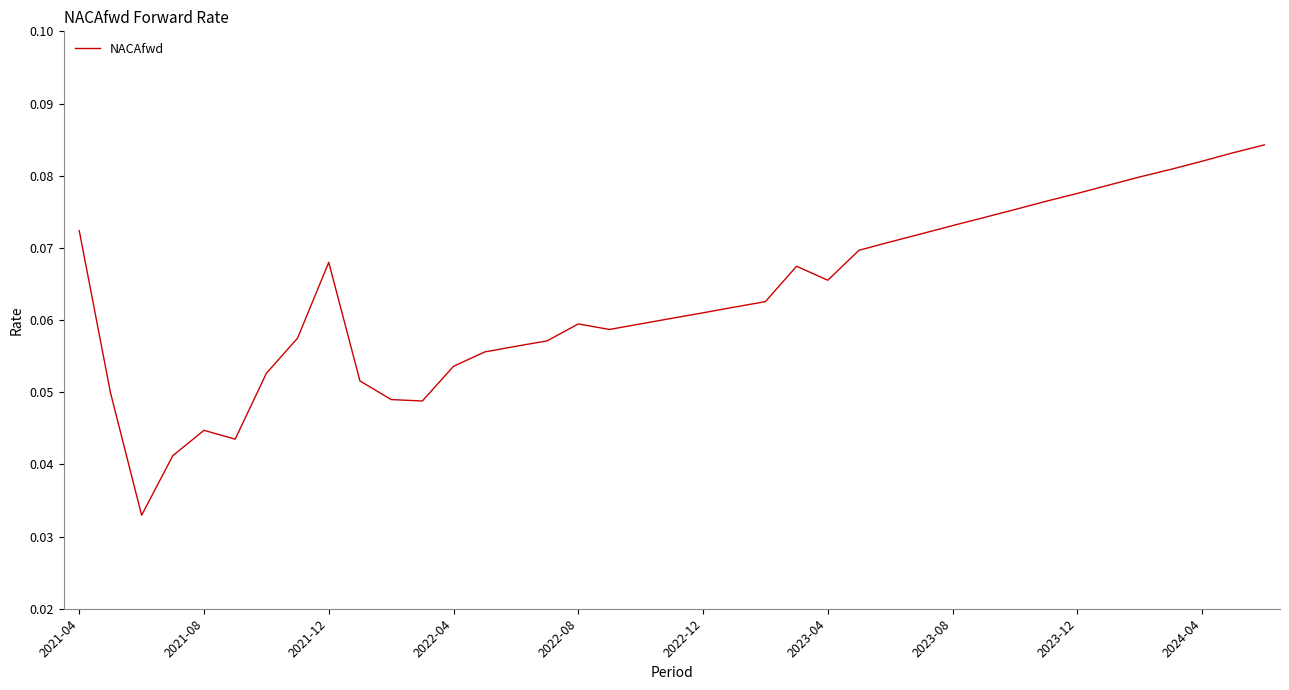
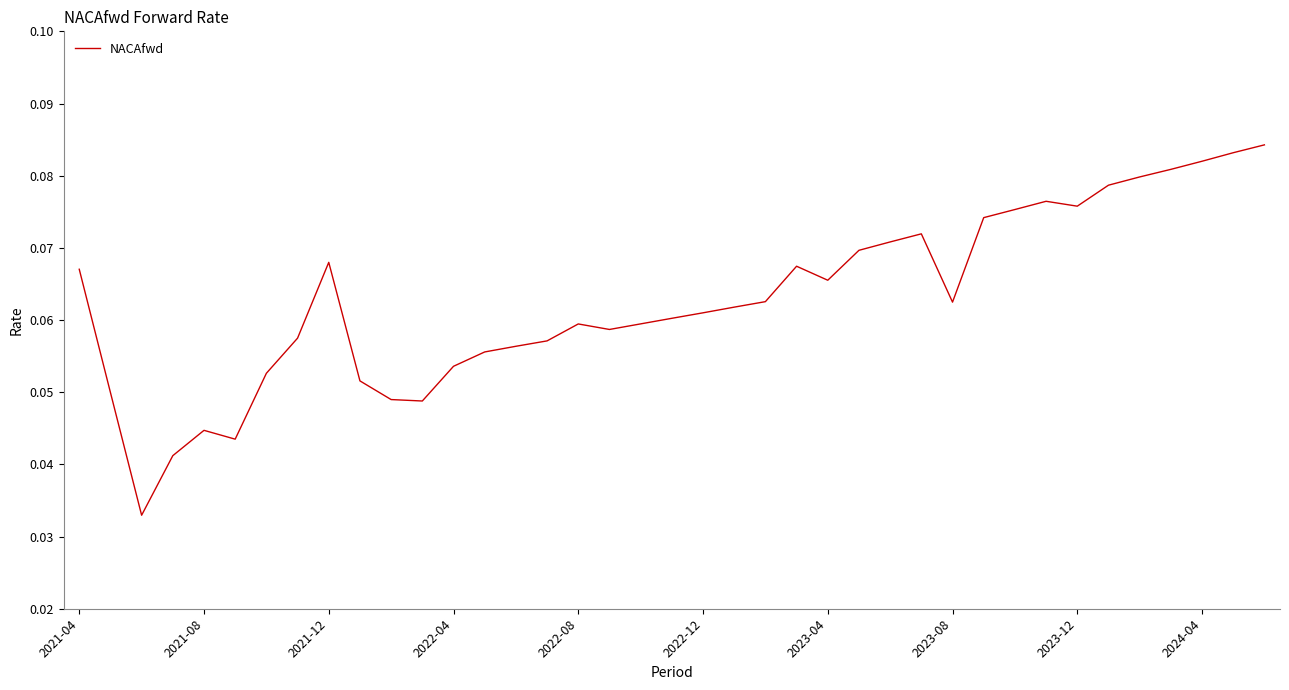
2021-04: 0.072 -> 0.067
2023-08: 0.073 -> 0.062
2023-12: 0.078 -> 0.076
